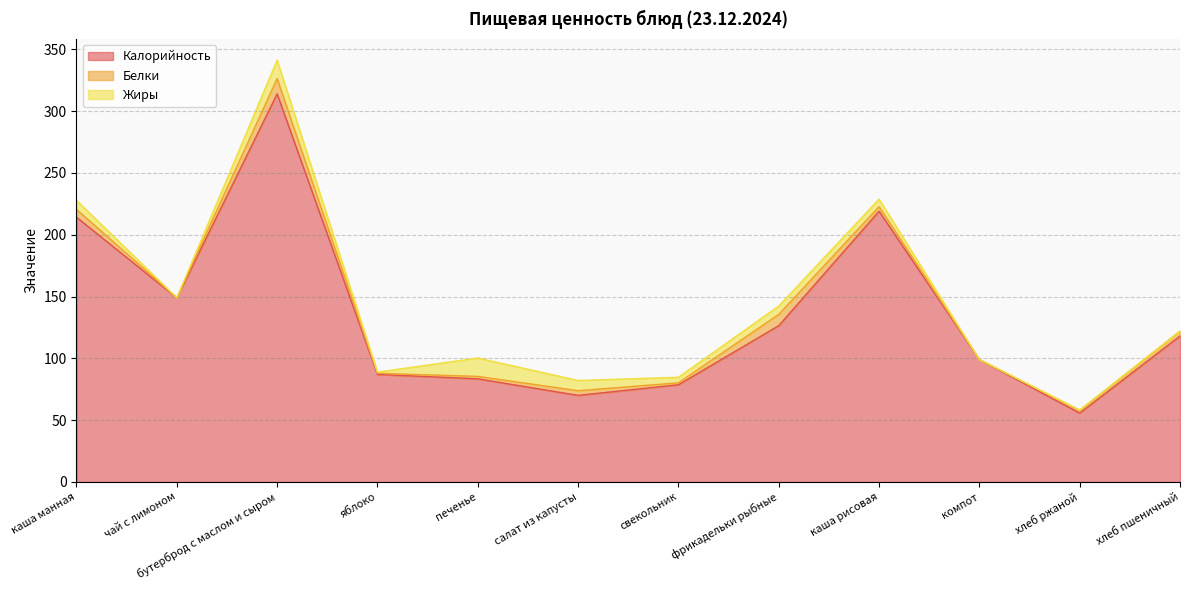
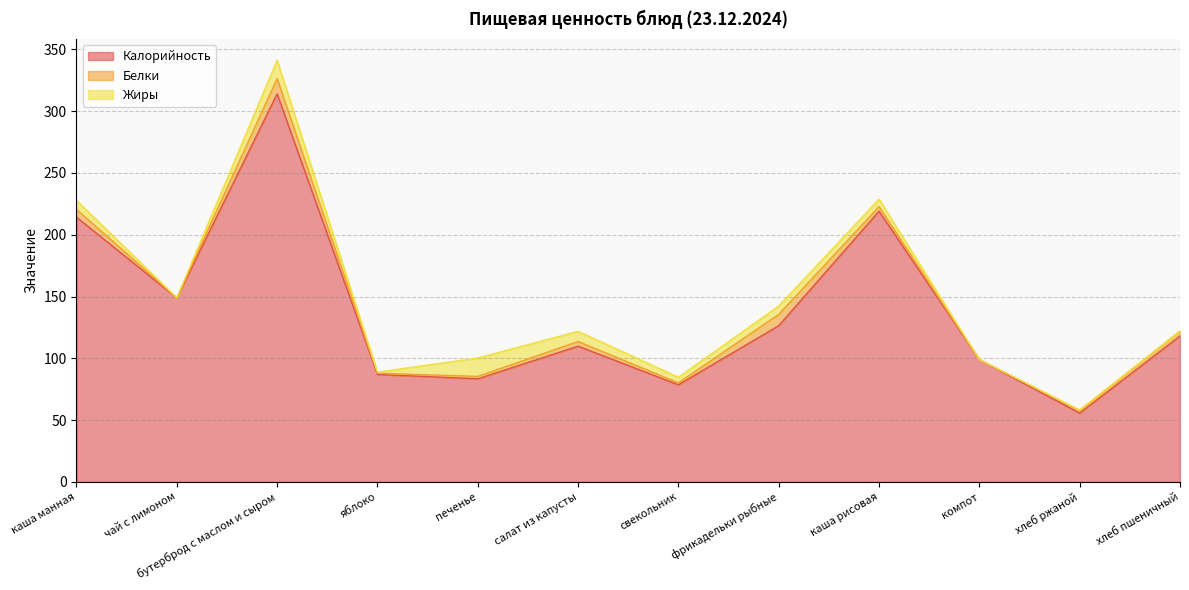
Калорийность, салат из капусты: 70 -> 110
